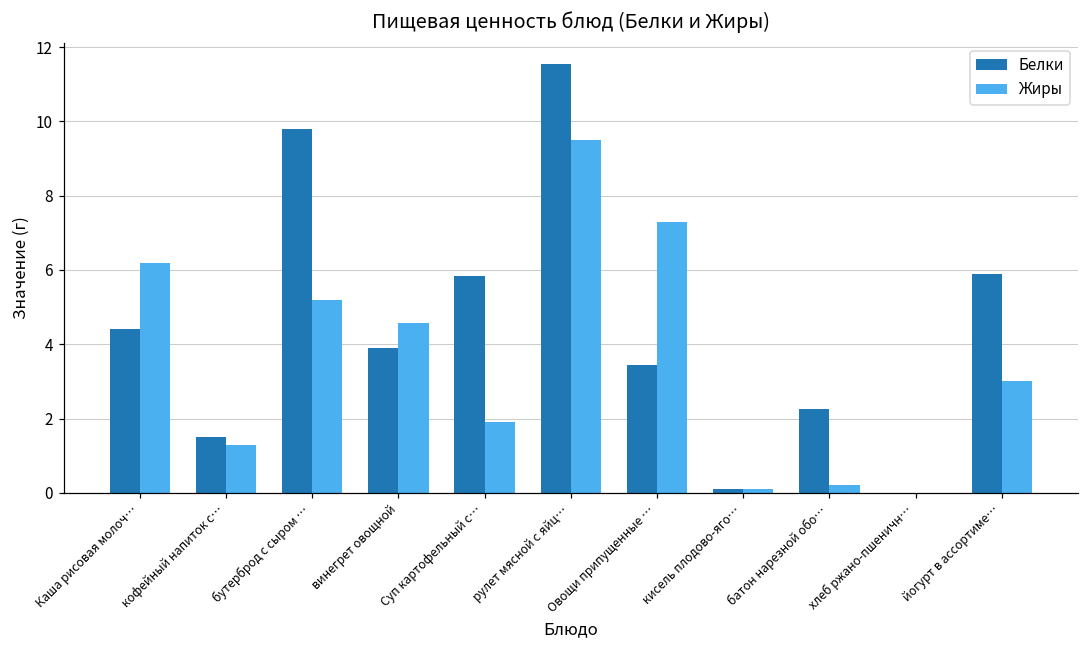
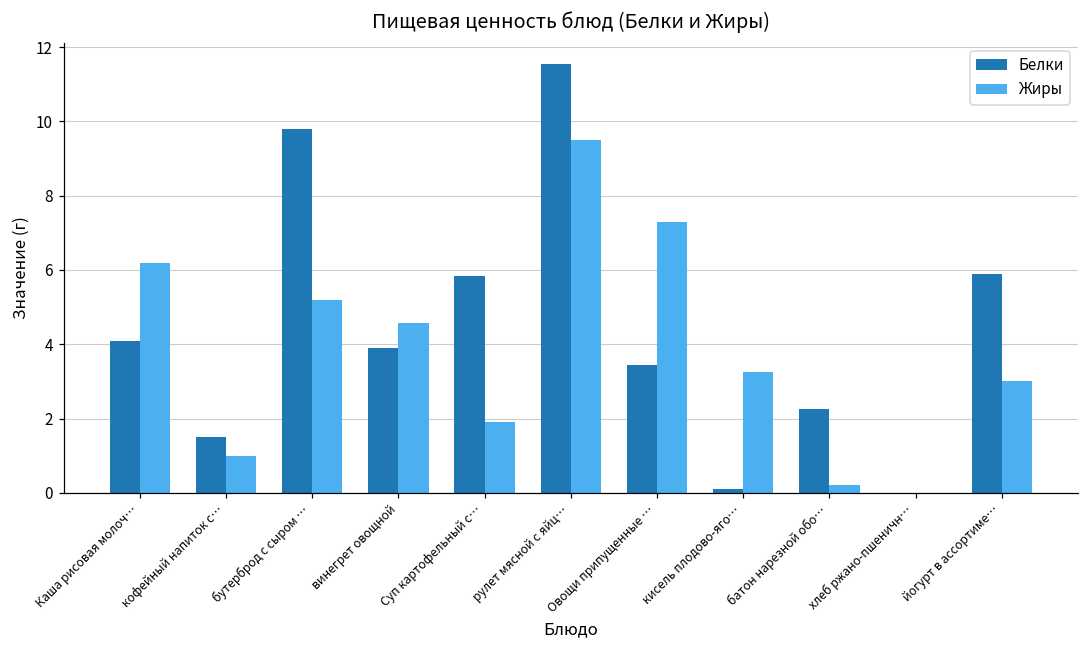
Белки, Каша рисовая молоч…: 4.4 -> 4.1
Жиры, кофейный напиток с…: 1.3 -> 1.0
Жиры, кисель плодово-яго…: 0.1 -> 3.3
